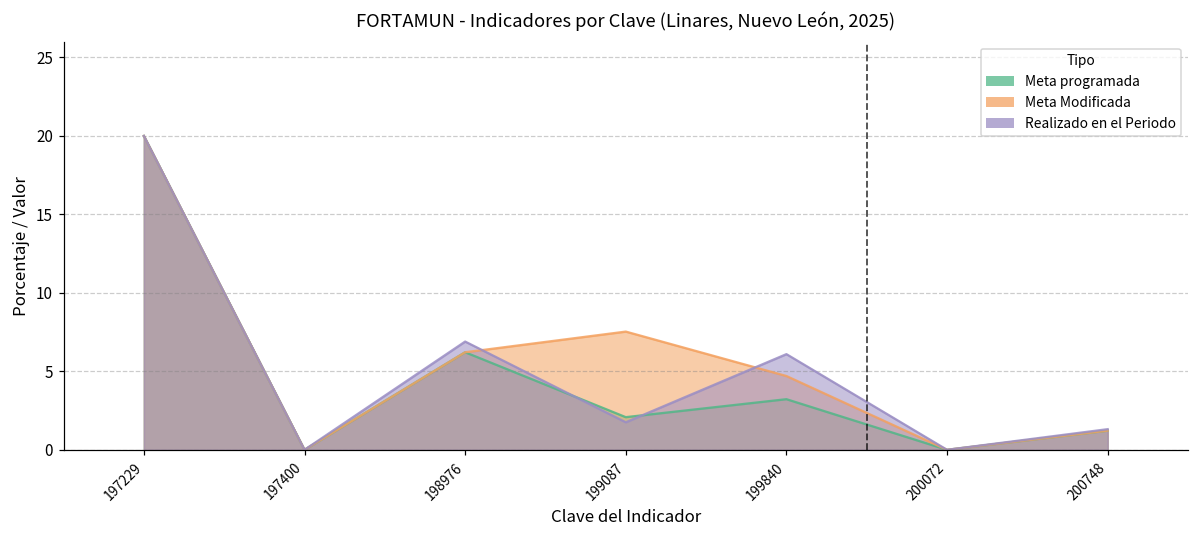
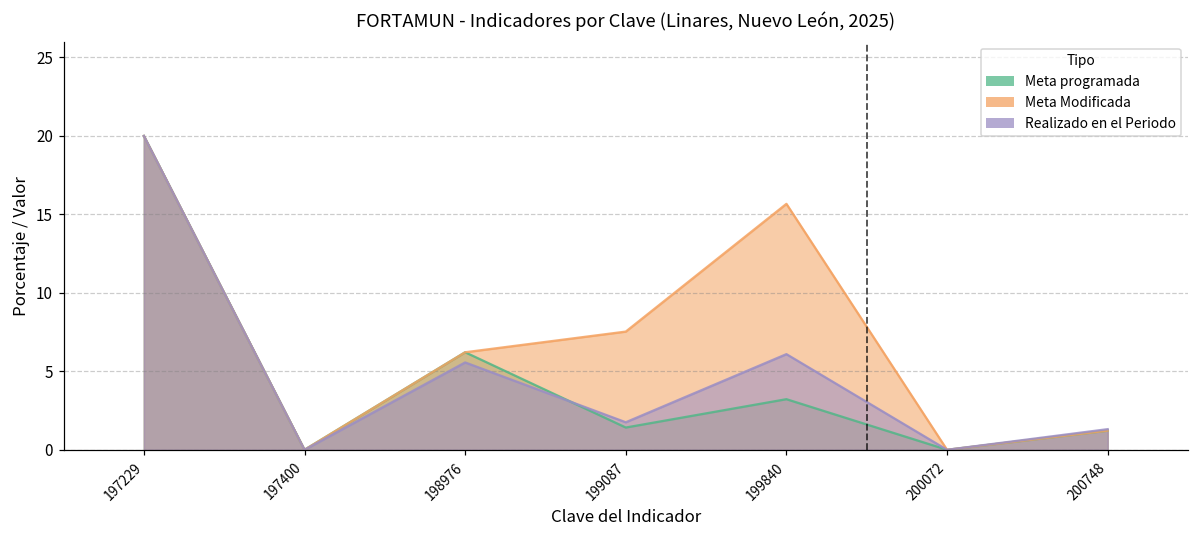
Realizado en el Periodo, 198976: 6.9 -> 5.6
Meta programada, 199087: 2.1 -> 1.4
Meta Modificada, 199840: 4.7 -> 15.7
